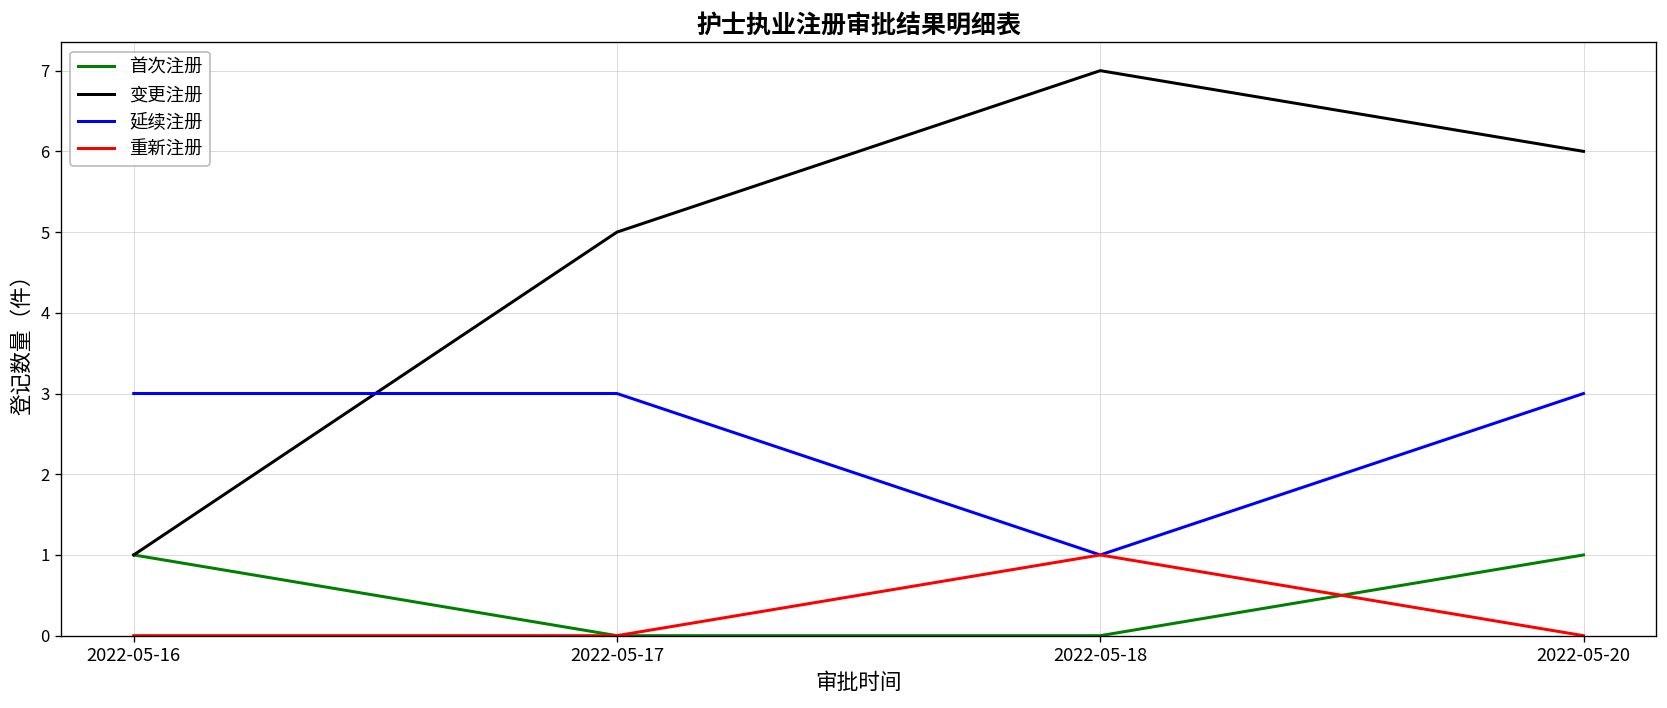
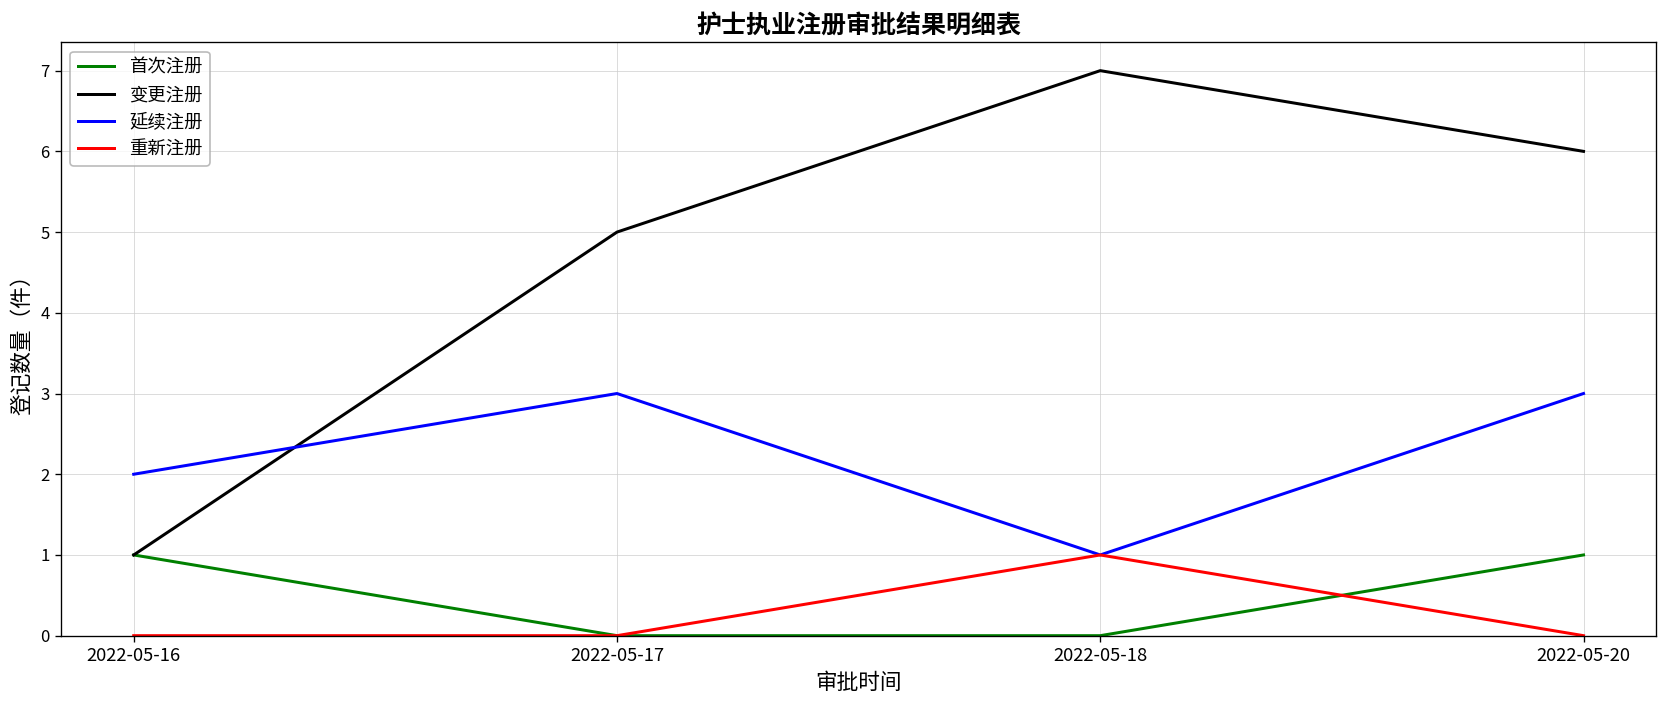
延续注册, 2022-05-16: 3 -> 2
